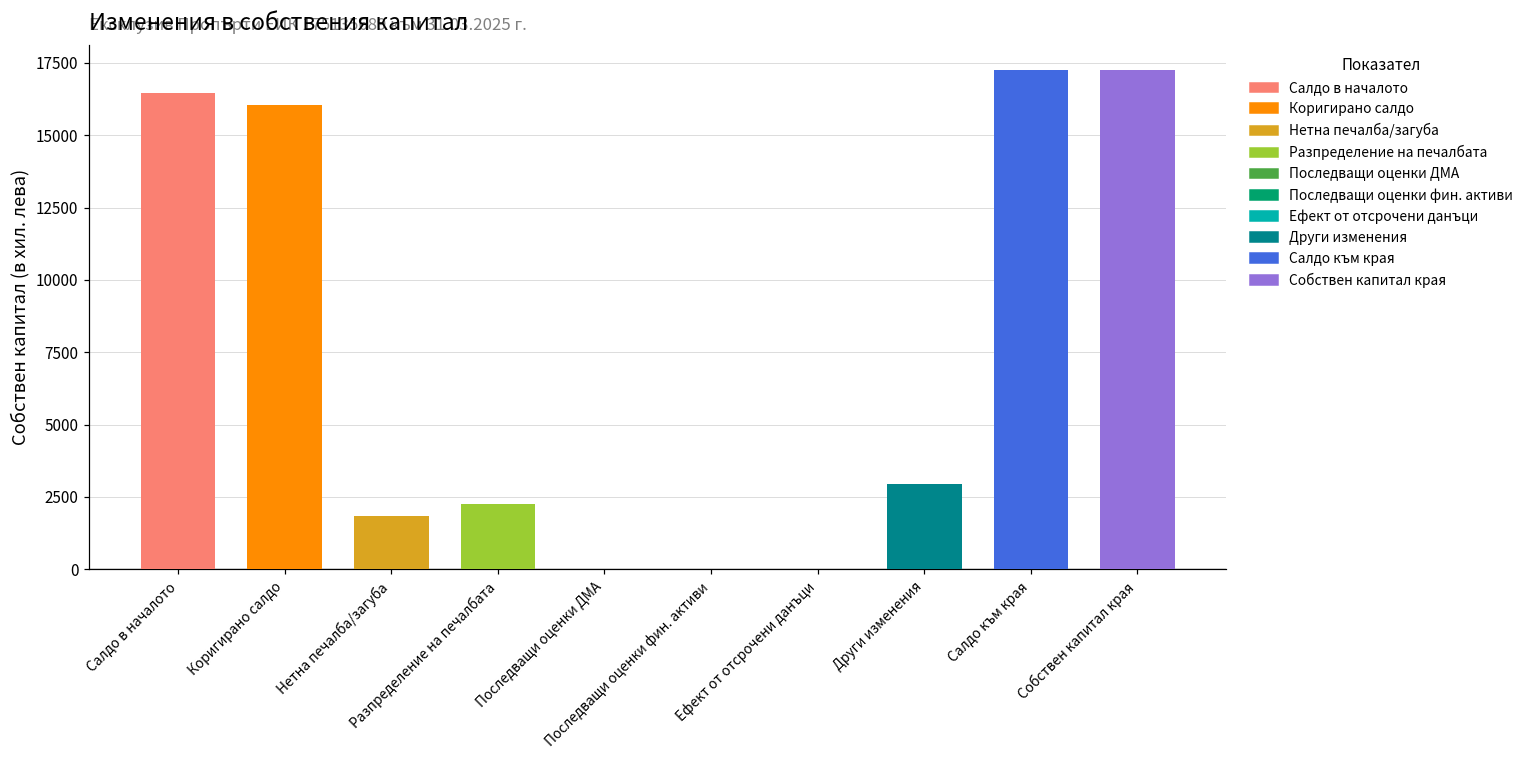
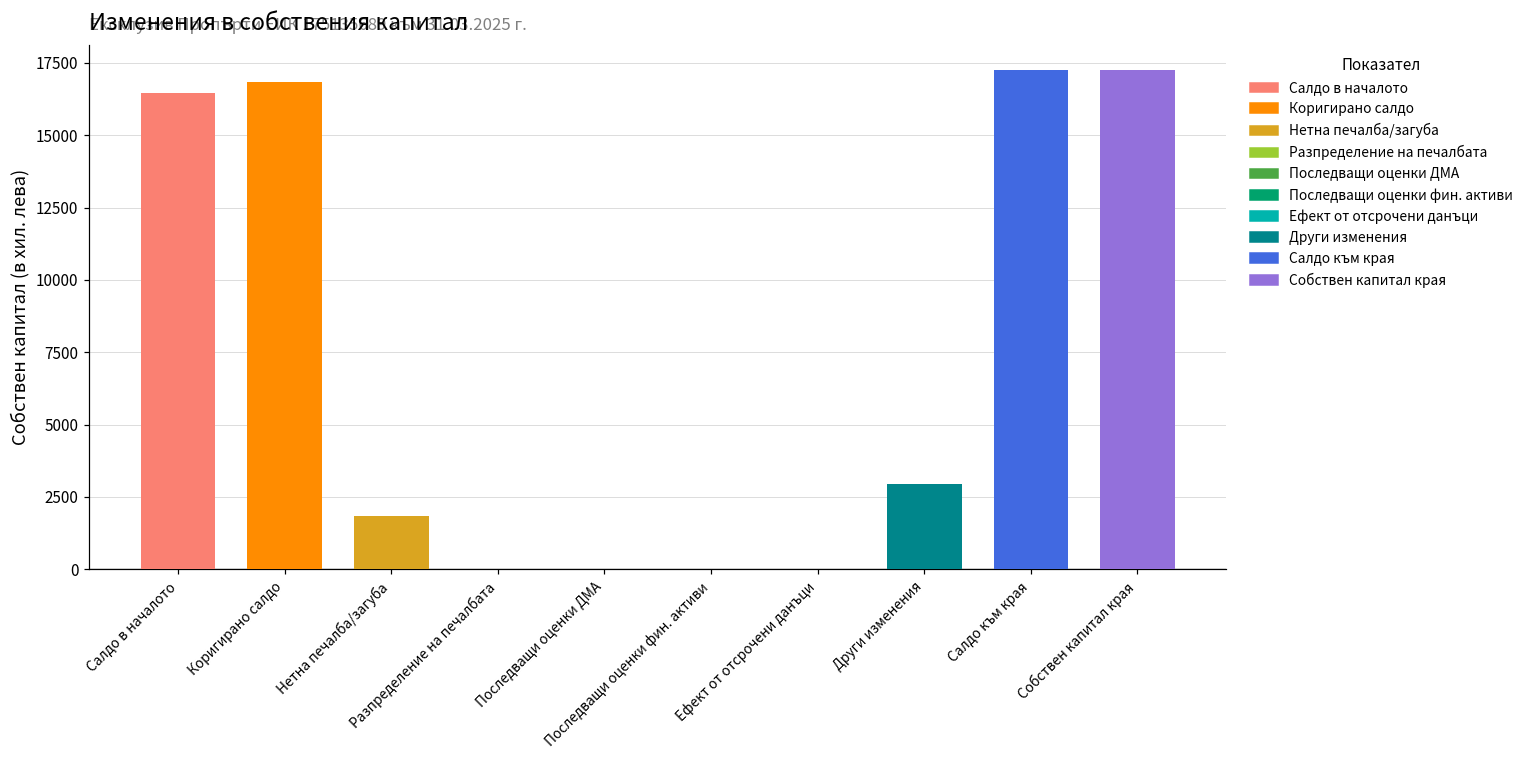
Коригирано салдо: 16000 -> 16800
Разпределение на печалбата: 2200 -> 0
